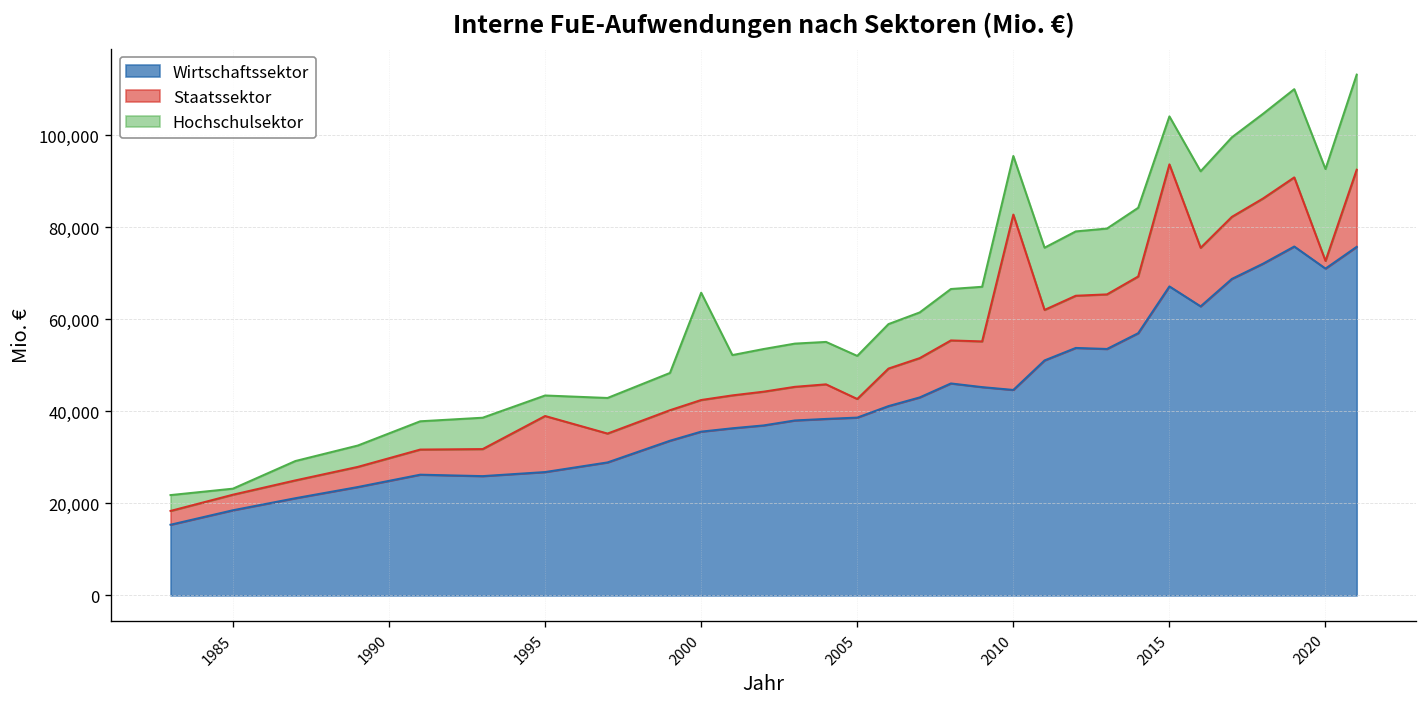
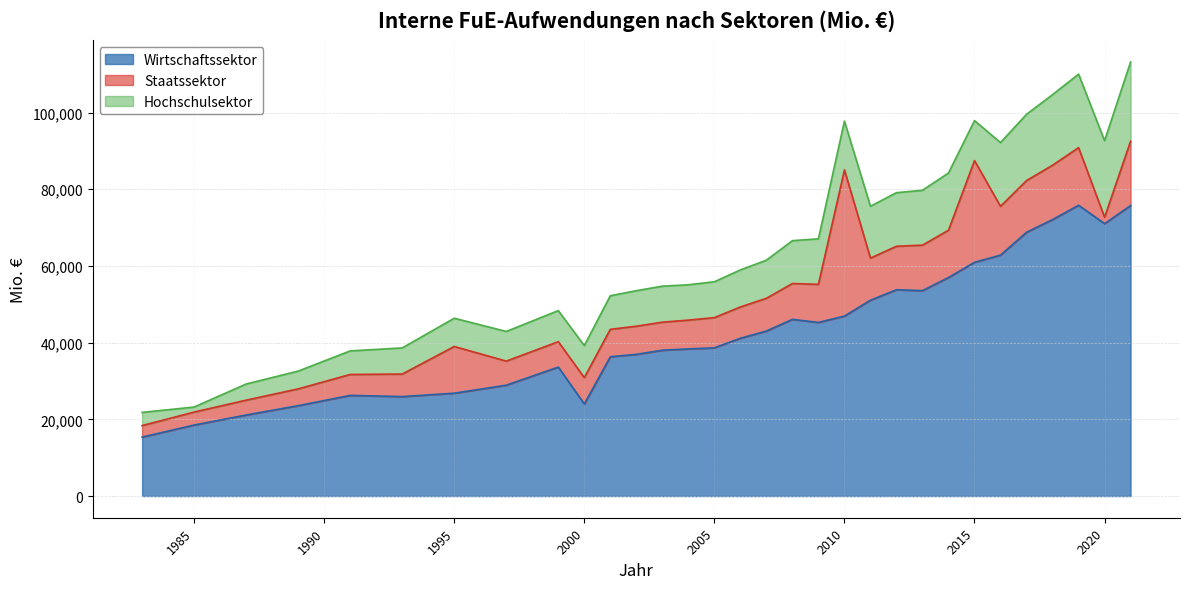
Hochschulsektor, 1995: 4,000 -> 7,000
Wirtschaftssektor, 2000: 36,000 -> 24,000
Hochschulsektor, 2000: 23,000 -> 8,000
Staatssektor, 2005: 4,000 -> 8,000
Wirtschaftssektor, 2010: 45,000 -> 47,000
Wirtschaftssektor, 2015: 67,000 -> 61,000
